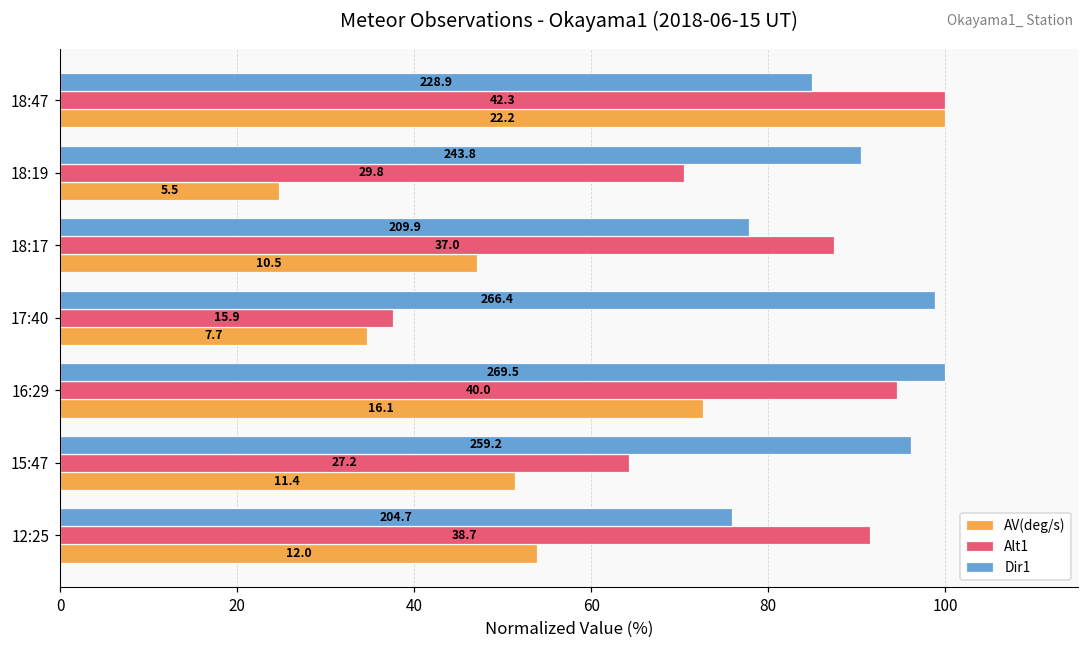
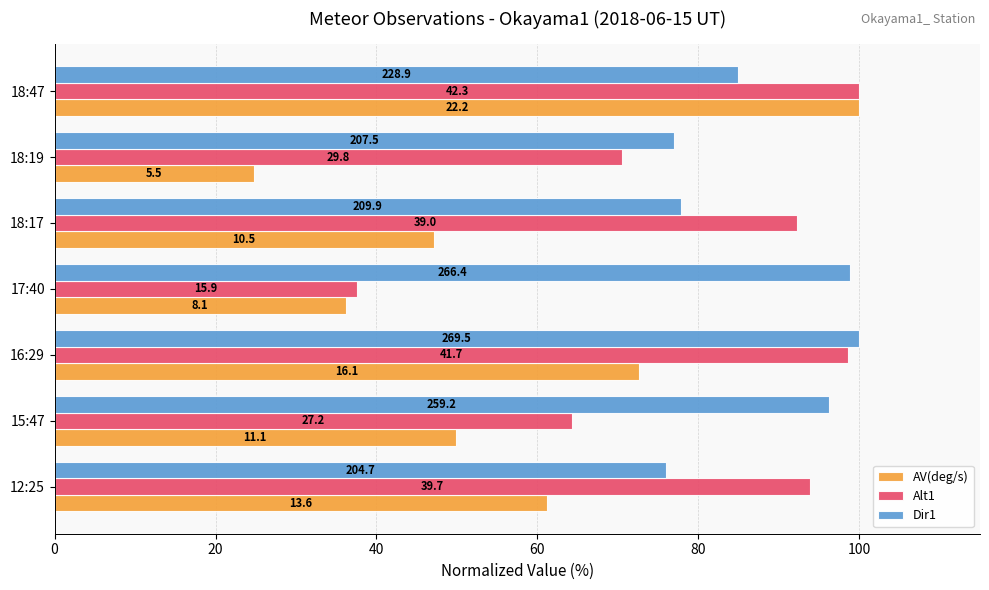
Dir1, 18:19: 243.8 -> 207.5
Alt1, 18:17: 37.0 -> 39.0
AV(deg/s), 17:40: 7.7 -> 8.1
Alt1, 16:29: 40.0 -> 41.7
AV(deg/s), 15:47: 11.4 -> 11.1
Alt1, 12:25: 38.7 -> 39.7
AV(deg/s), 12:25: 12.0 -> 13.6
